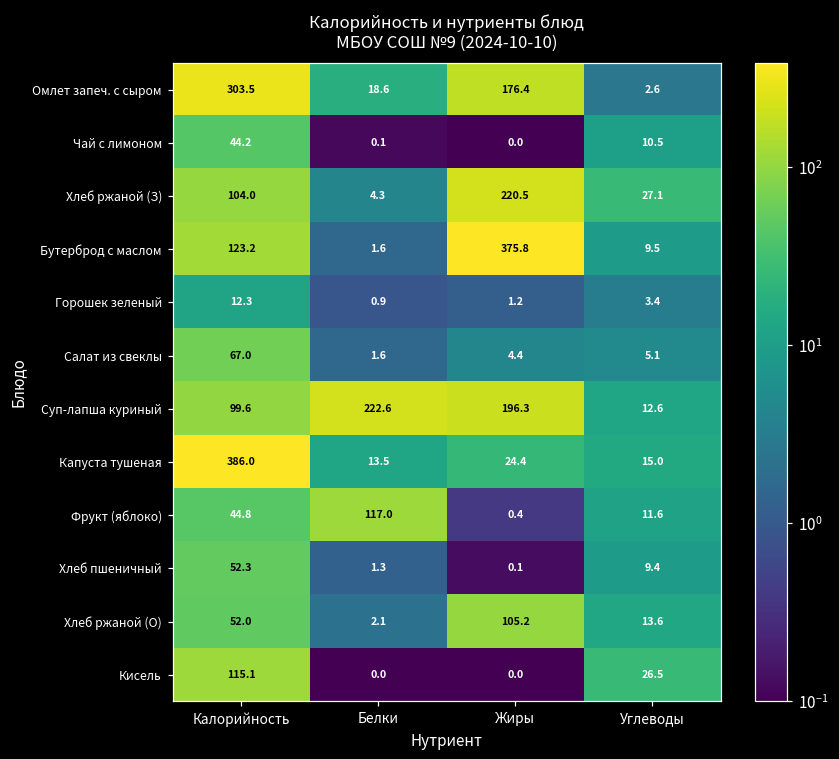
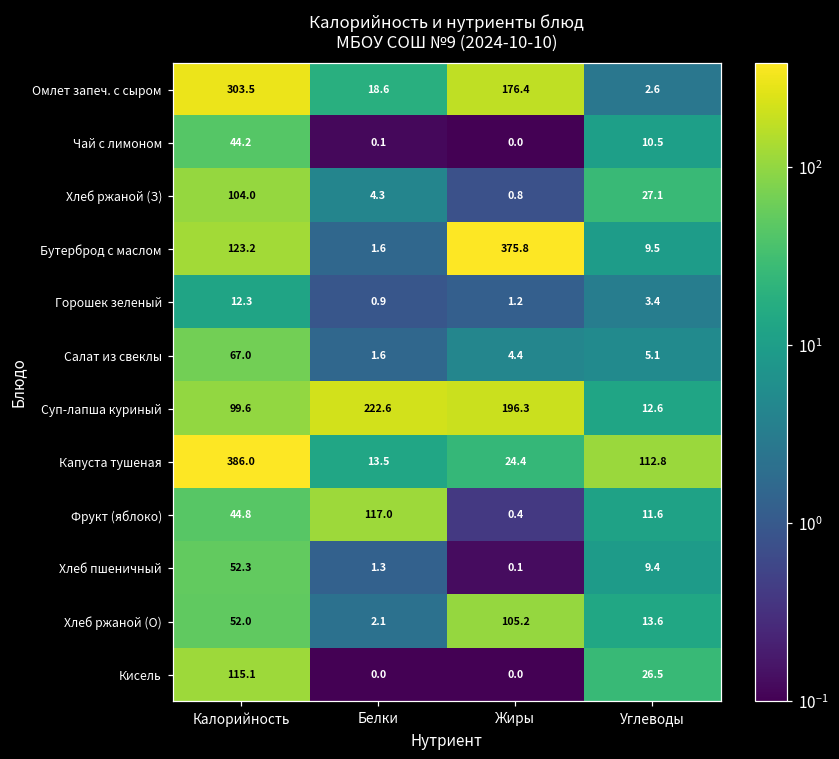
Хлеб ржаной (З), Жиры: 220.5 -> 0.8
Капуста тушеная, Углеводы: 15.0 -> 112.8
